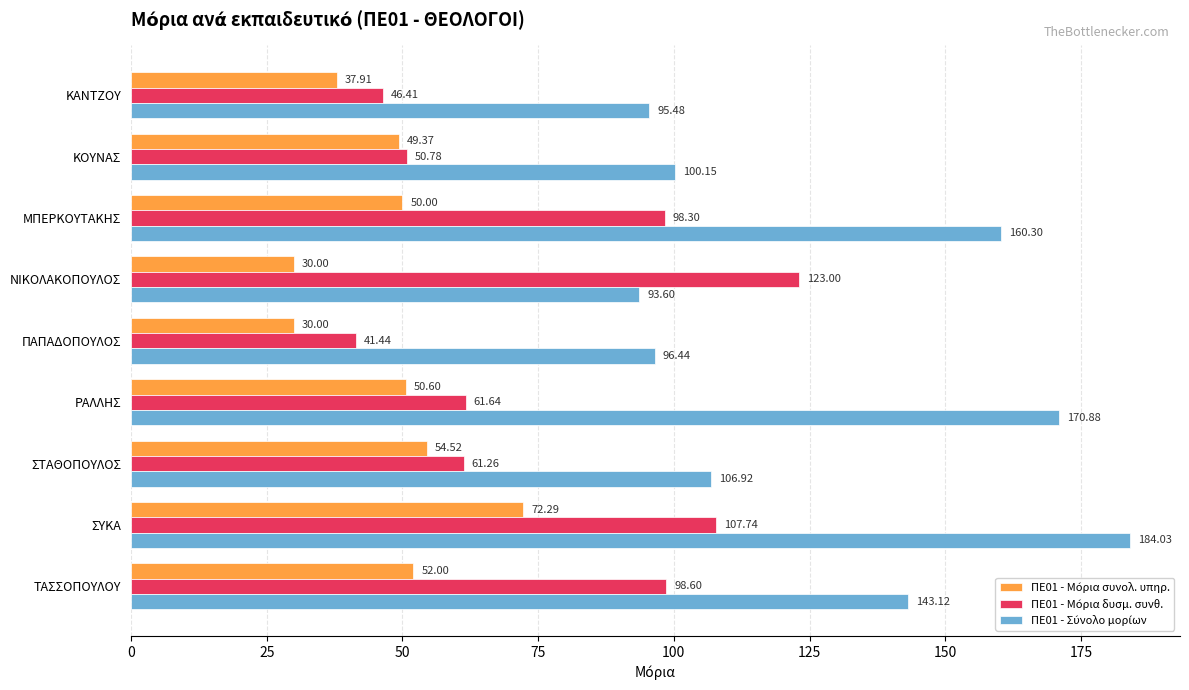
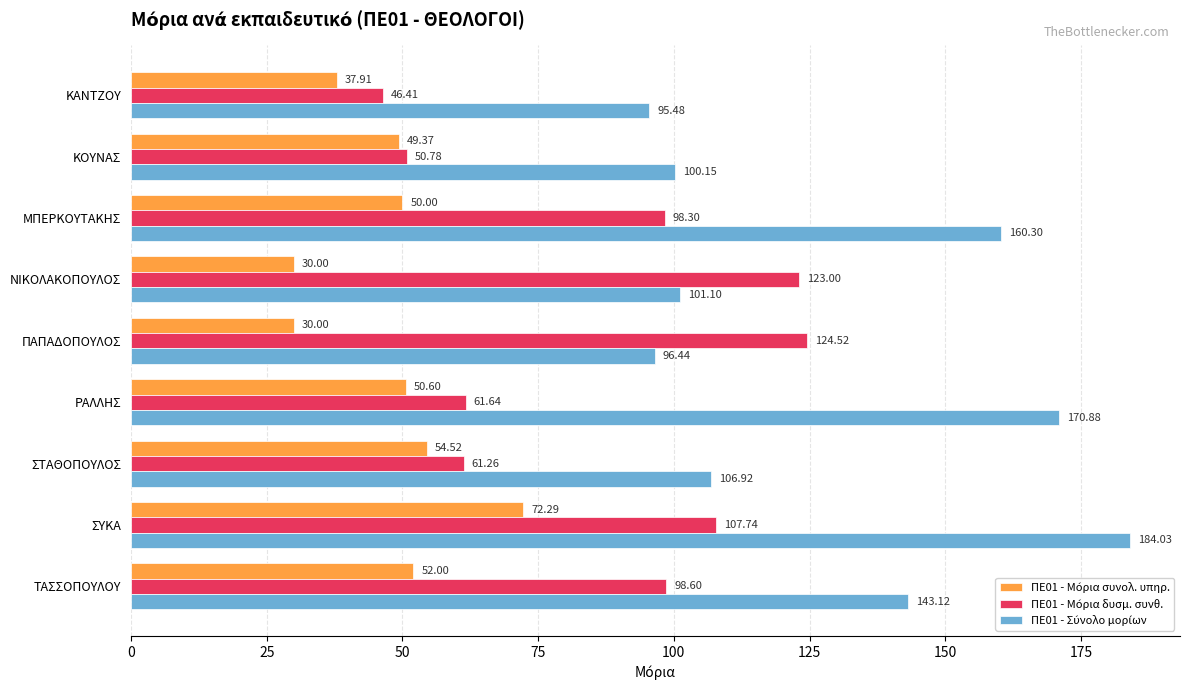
ΠΕ01 - Σύνολο μορίων, ΝΙΚΟΛΑΚΟΠΟΥΛΟΣ: 93.60 -> 101.10
ΠΕ01 - Μόρια δυσμ. συνθ., ΠΑΠΑΔΟΠΟΥΛΟΣ: 41.44 -> 124.52
